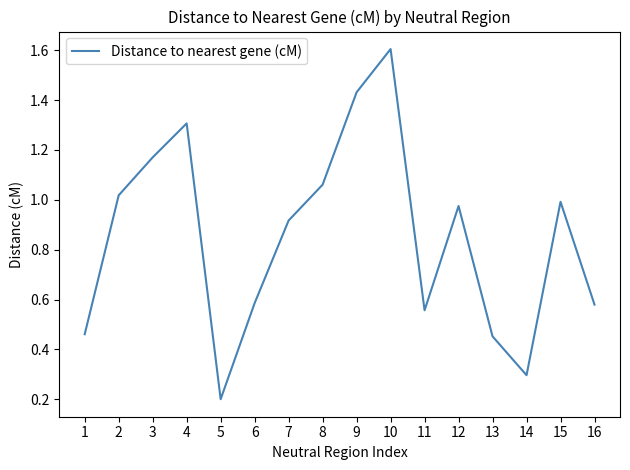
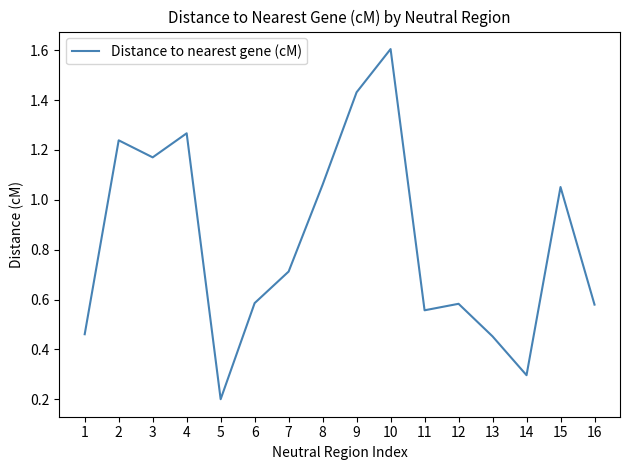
2: 1.02 -> 1.24
4: 1.31 -> 1.27
7: 0.92 -> 0.71
12: 0.98 -> 0.58
15: 0.99 -> 1.05
